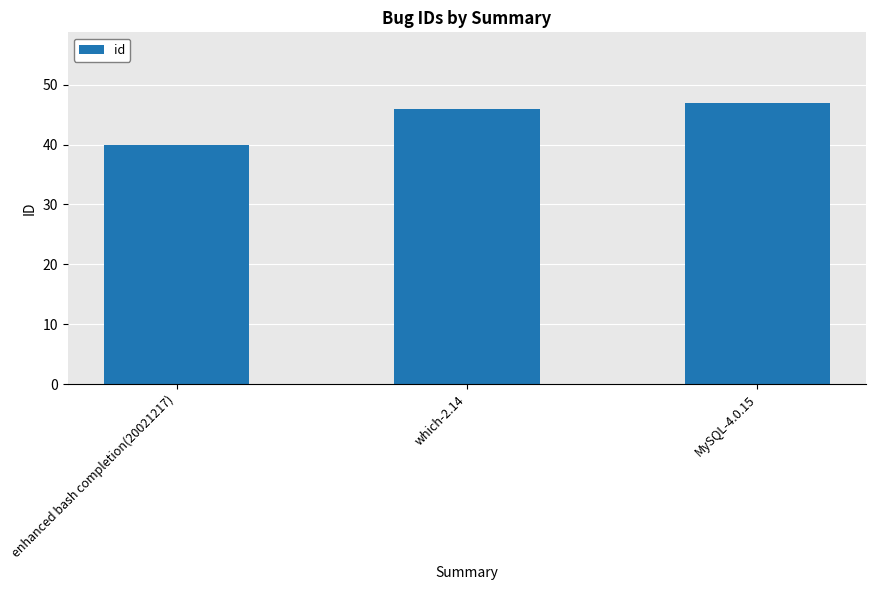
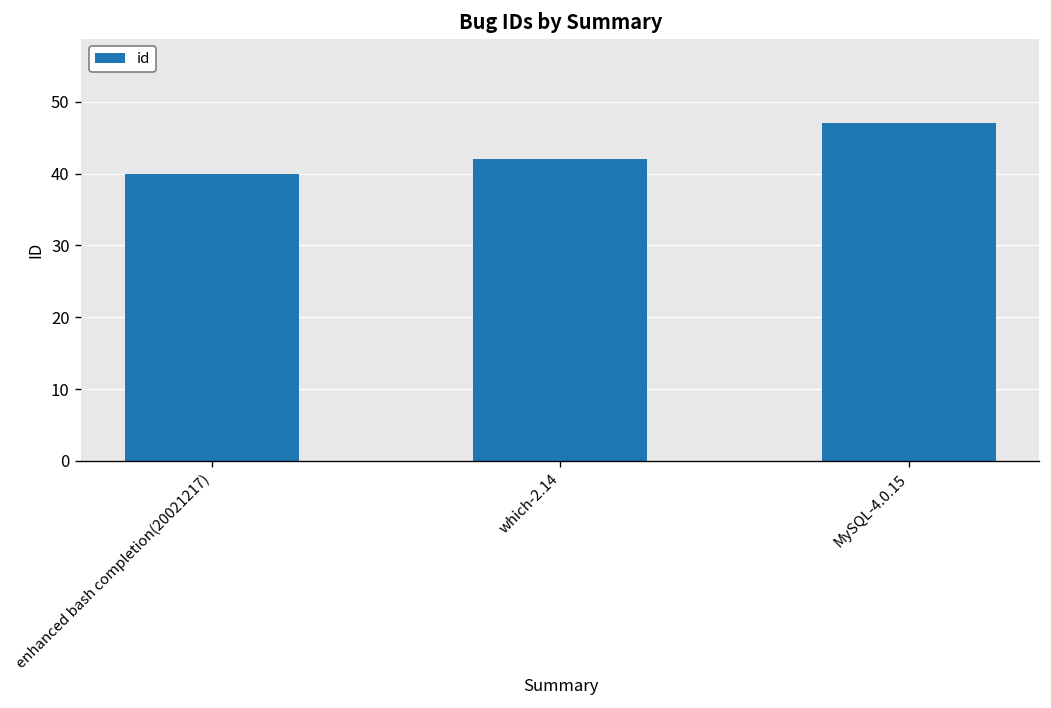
which-2.14: 46 -> 42
